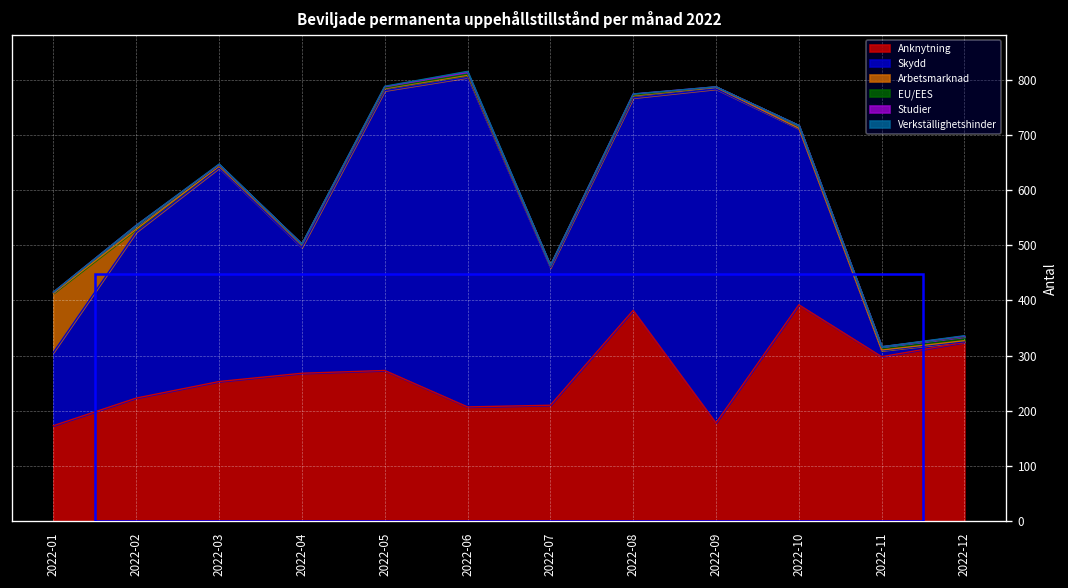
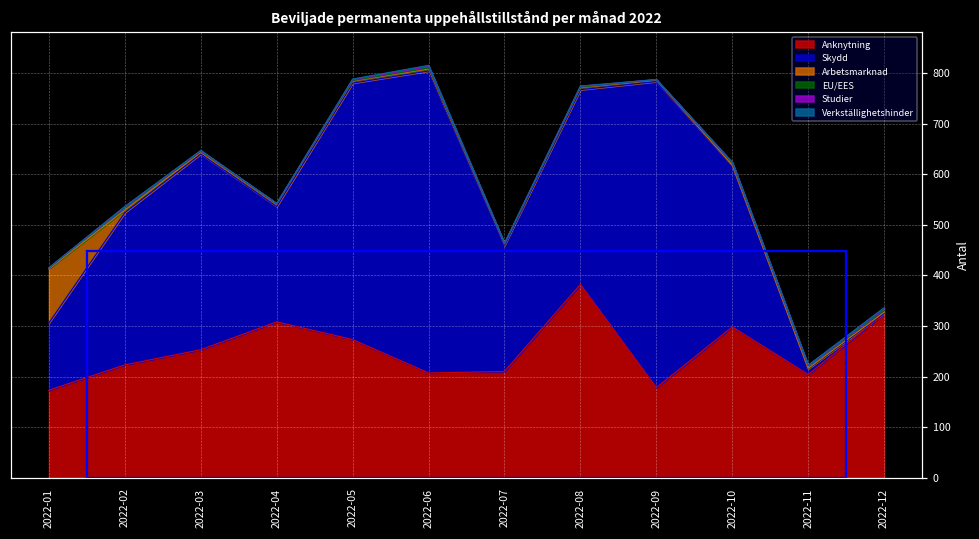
Anknytning, 2022-04: 270 -> 310
Anknytning, 2022-10: 390 -> 300
Anknytning, 2022-11: 300 -> 200
